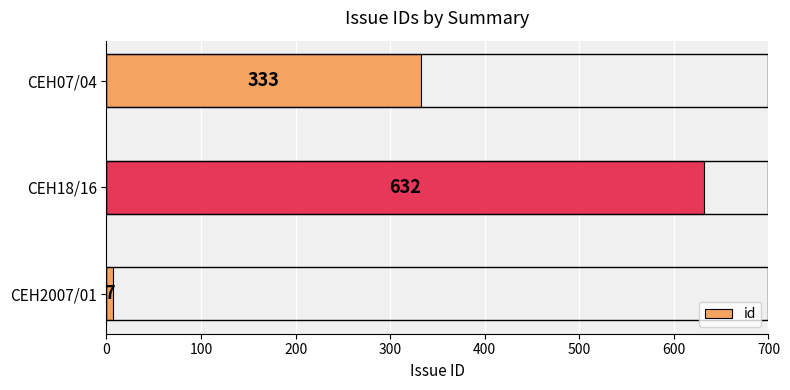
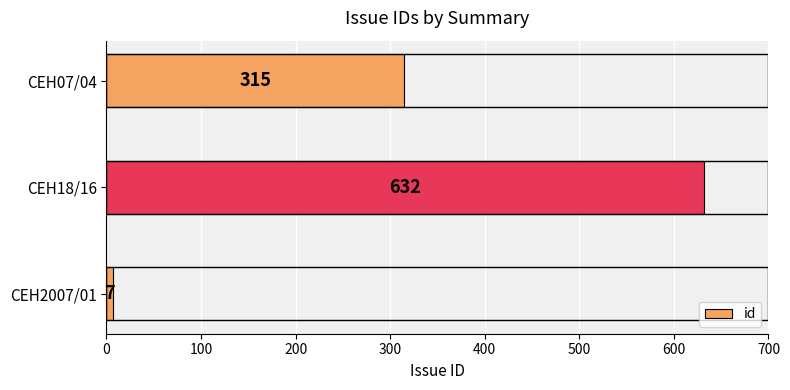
CEH07/04: 333 -> 315
